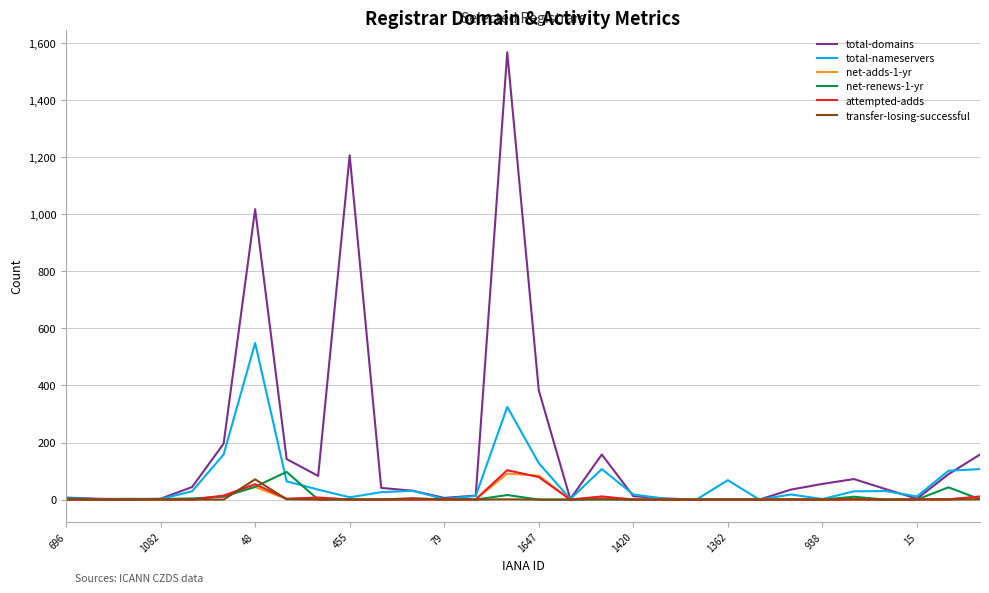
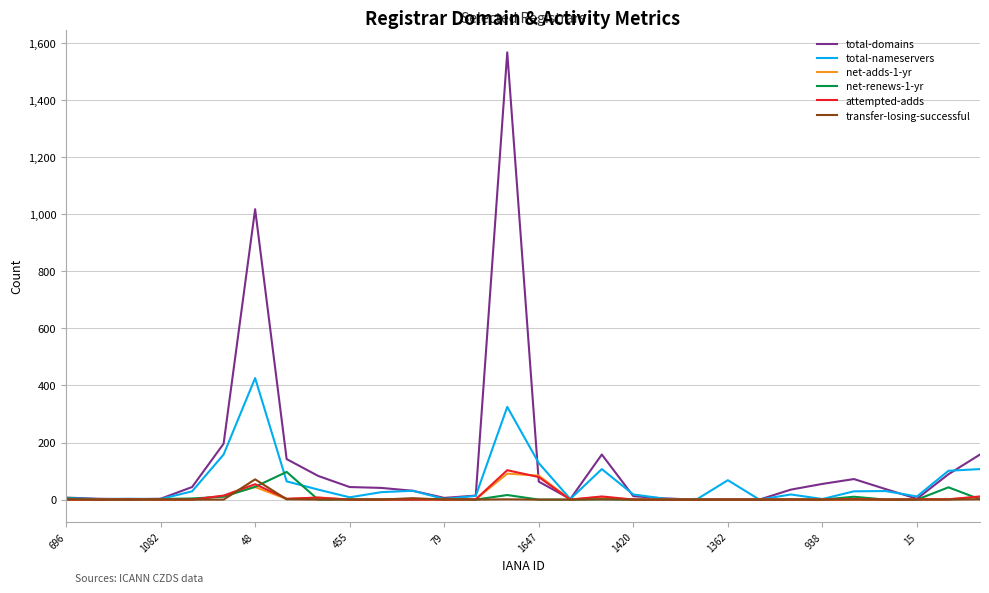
total-nameservers, 48: 550 -> 430
total-domains, 455: 1,210 -> 40
total-domains, 1647: 380 -> 60
